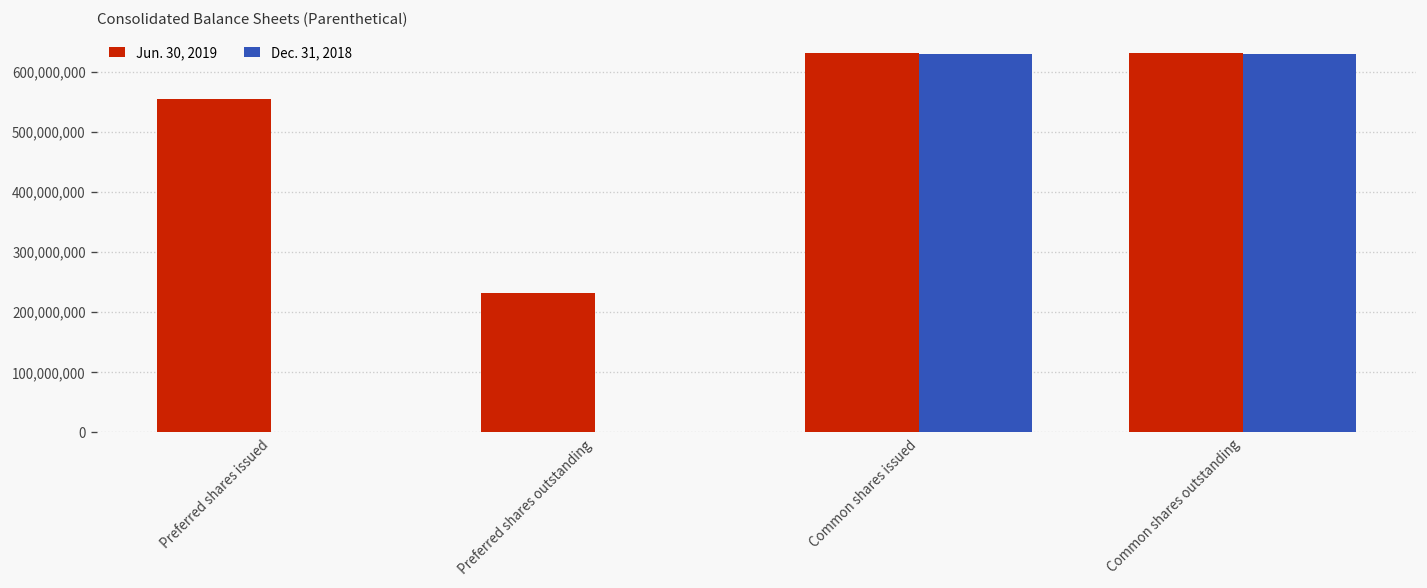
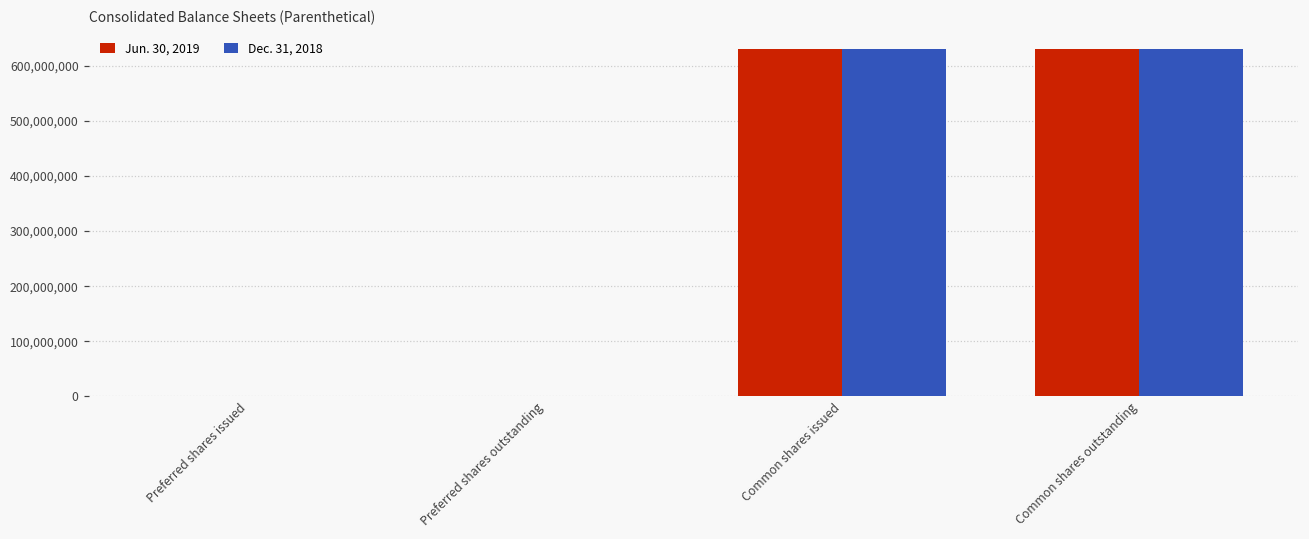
Jun. 30, 2019, Preferred shares issued: 560,000,000 -> 0
Jun. 30, 2019, Preferred shares outstanding: 230,000,000 -> 0
